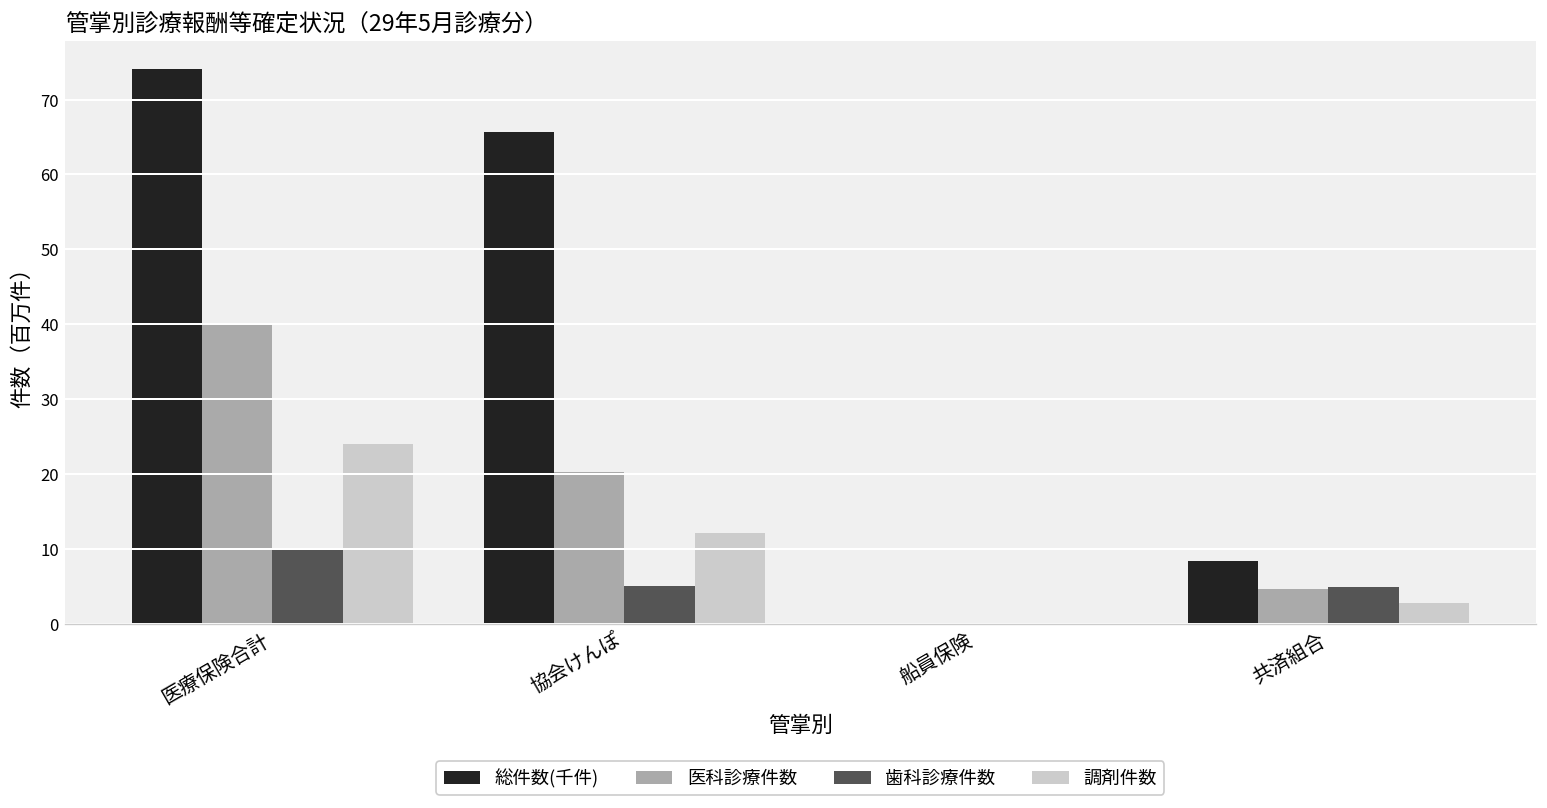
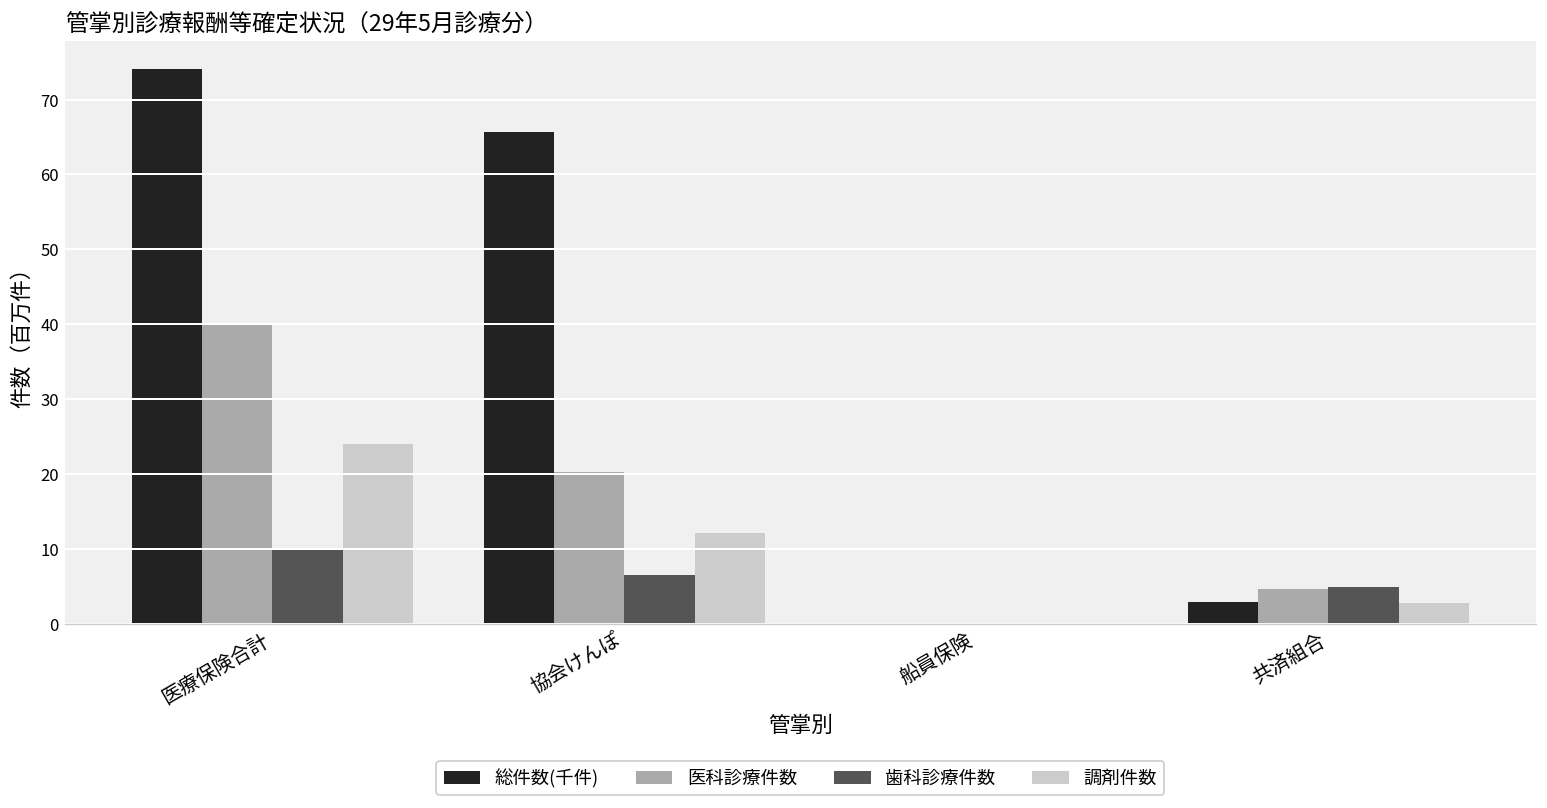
歯科診療件数, 協会けんぽ: 5 -> 6
総件数(千件), 共済組合: 8 -> 3
